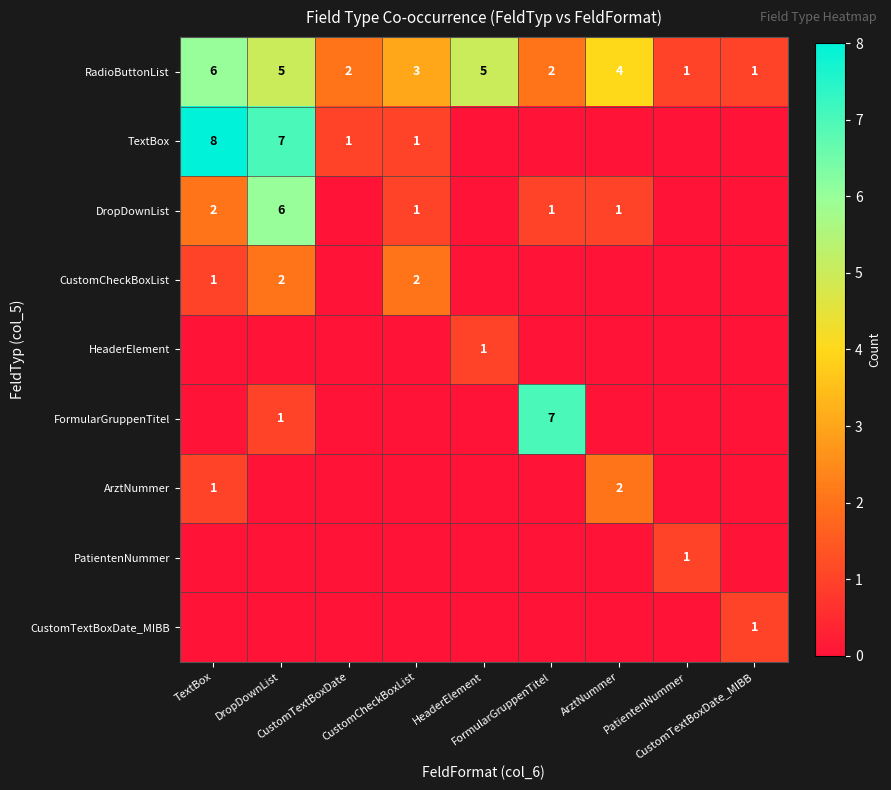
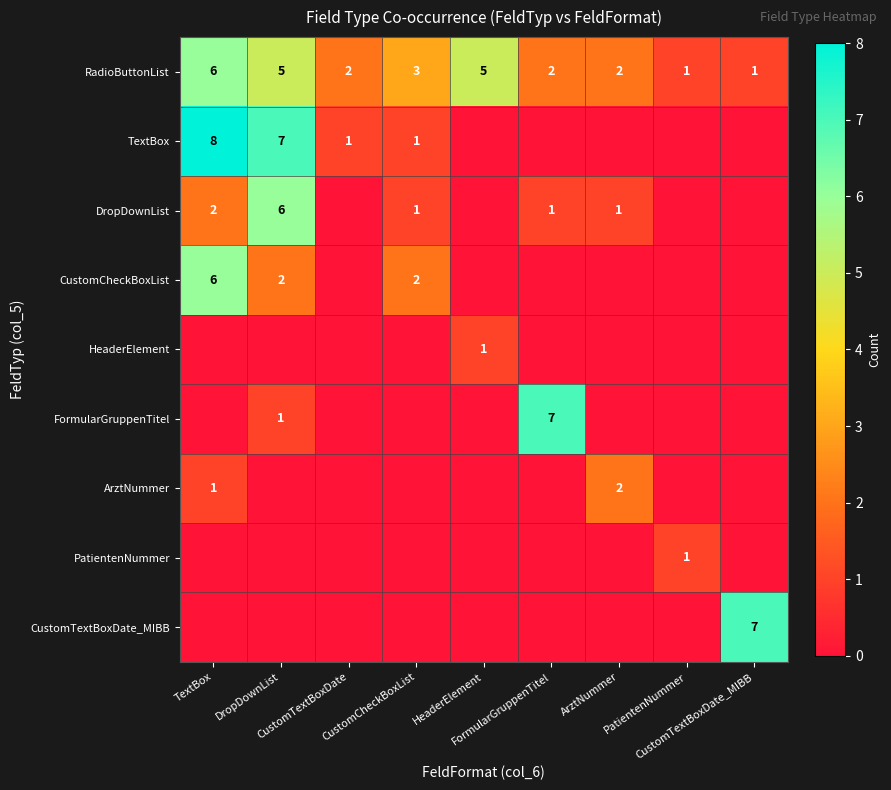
RadioButtonList, ArztNummer: 4 -> 2
CustomCheckBoxList, TextBox: 1 -> 6
CustomTextBoxDate_MIBB, CustomTextBoxDate_MIBB: 1 -> 7
